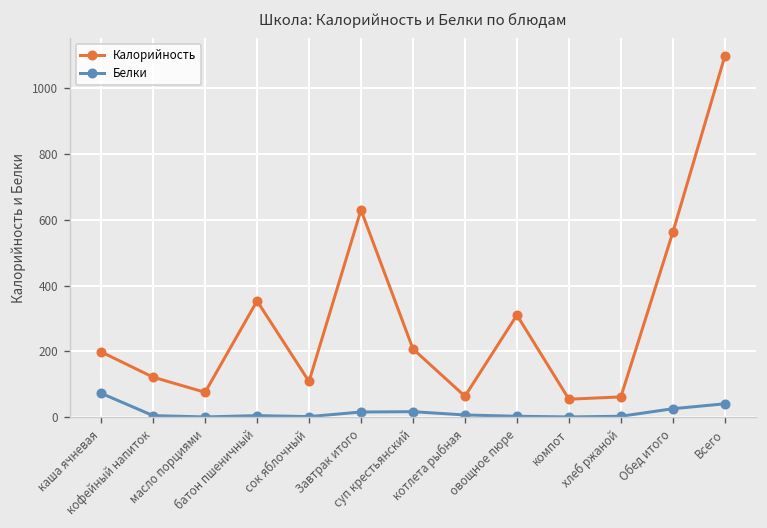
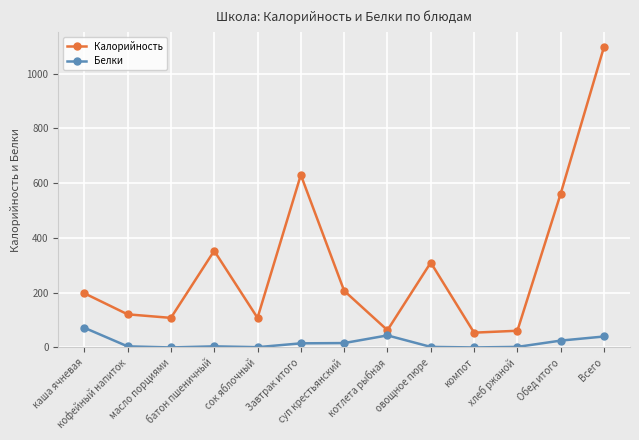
Калорийность, масло порциями: 80 -> 110
Белки, котлета рыбная: 10 -> 40
